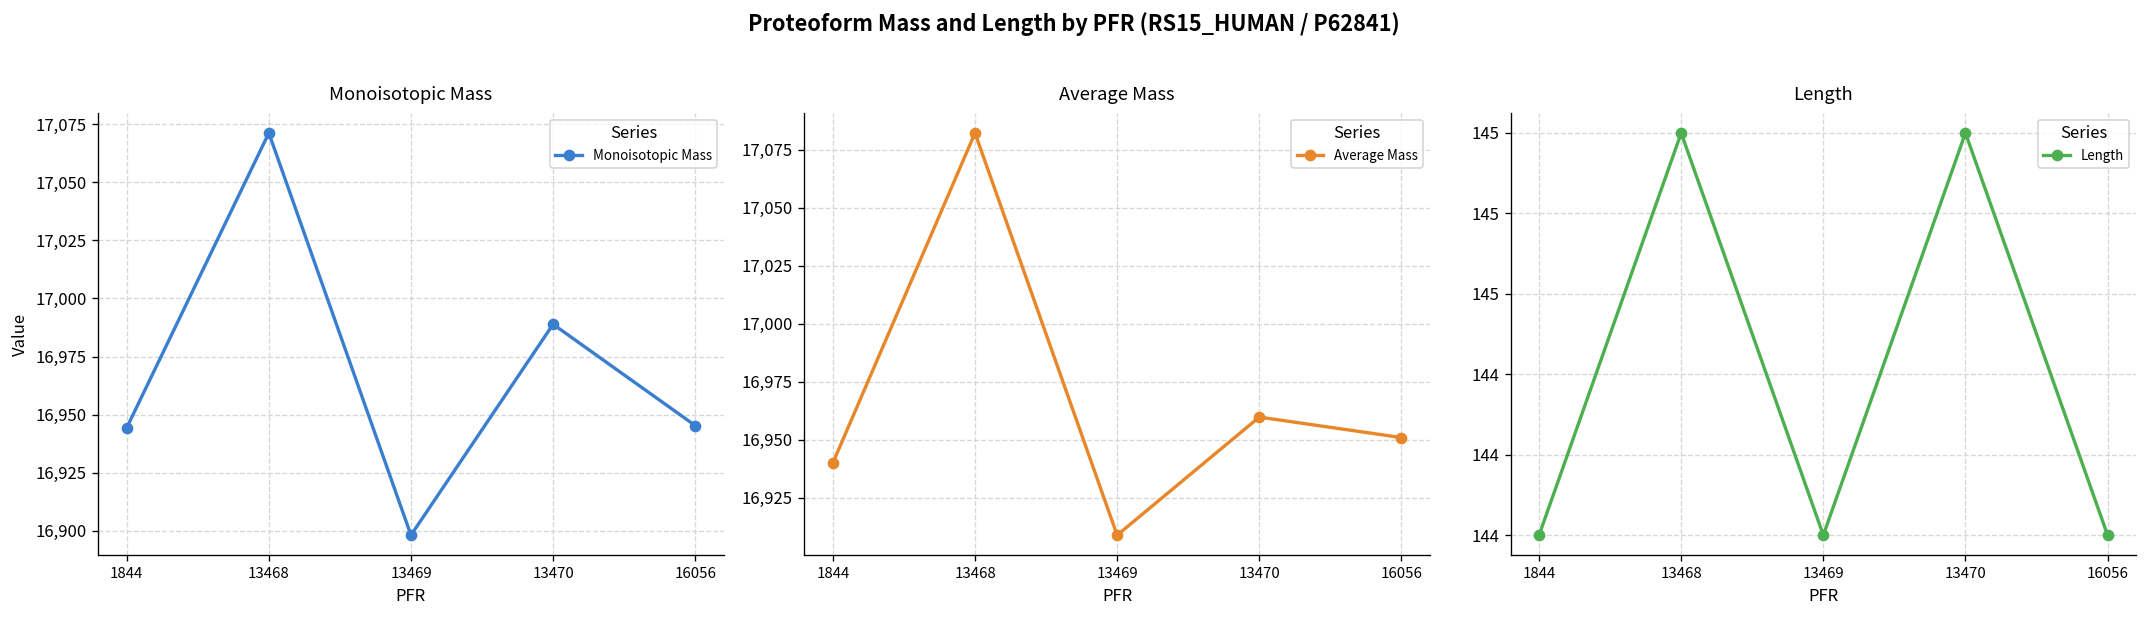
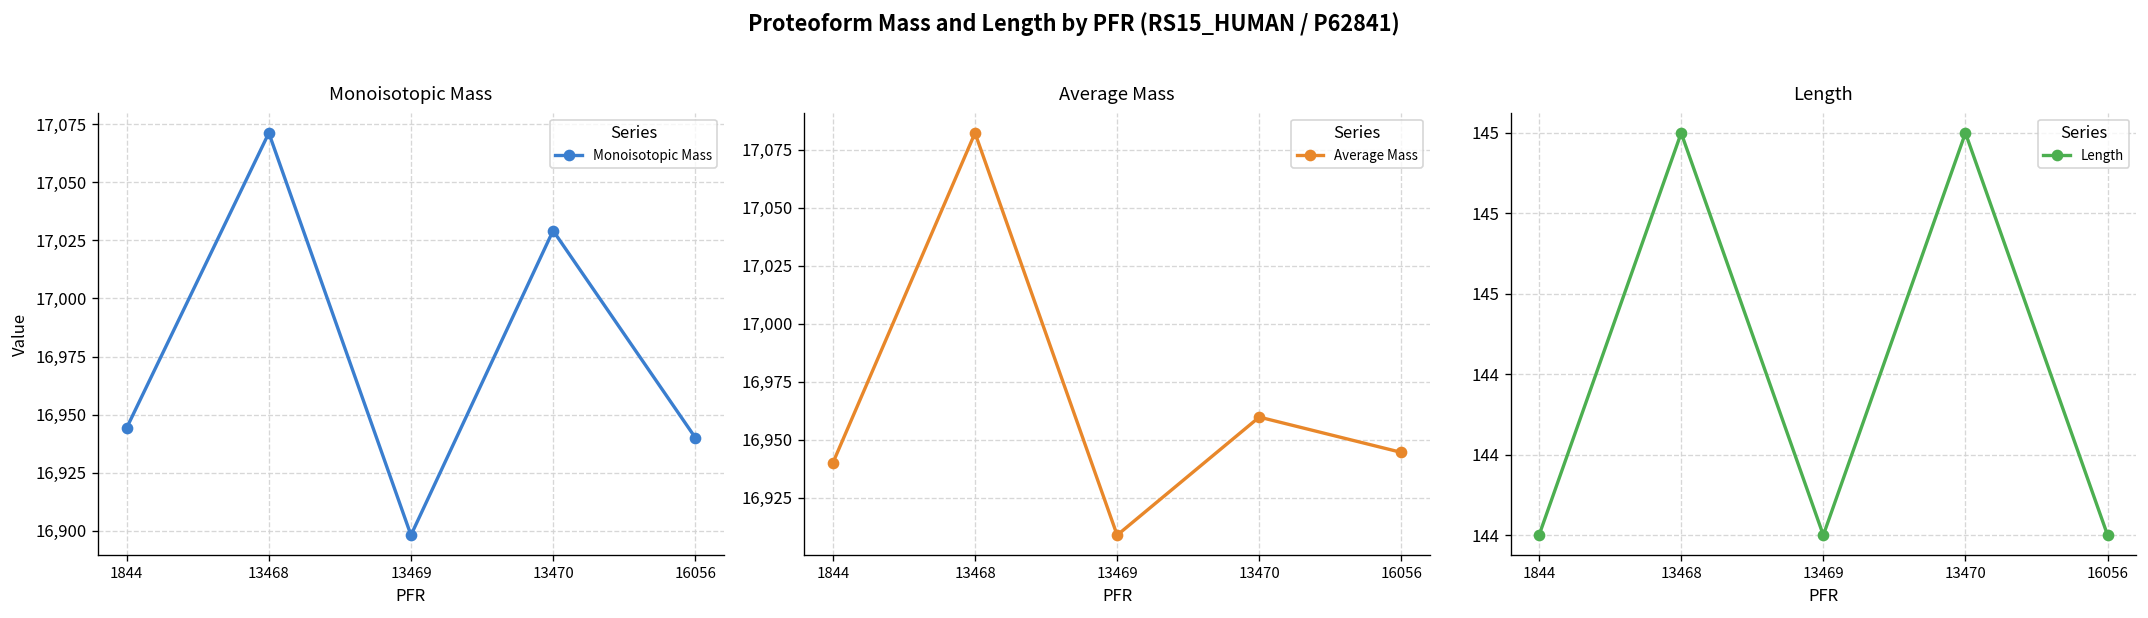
Monoisotopic Mass, 13470: 16,989 -> 17,029
Monoisotopic Mass, 16056: 16,945 -> 16,940
Average Mass, 16056: 16,951 -> 16,945
